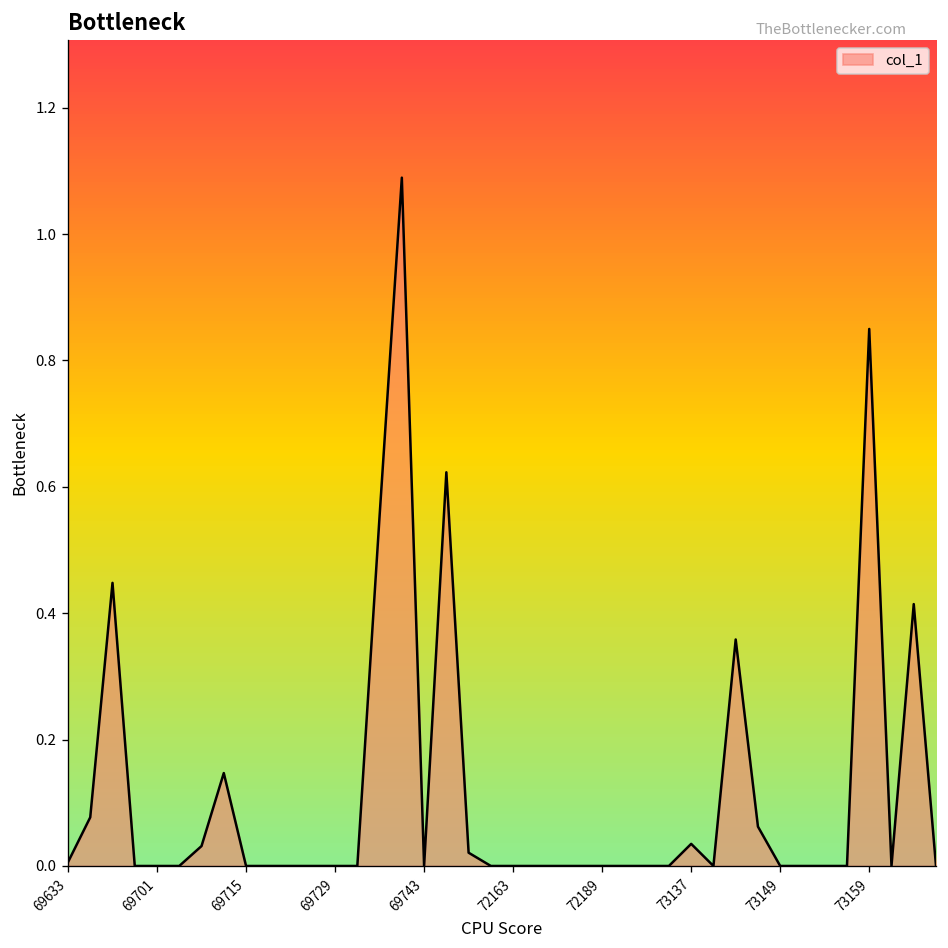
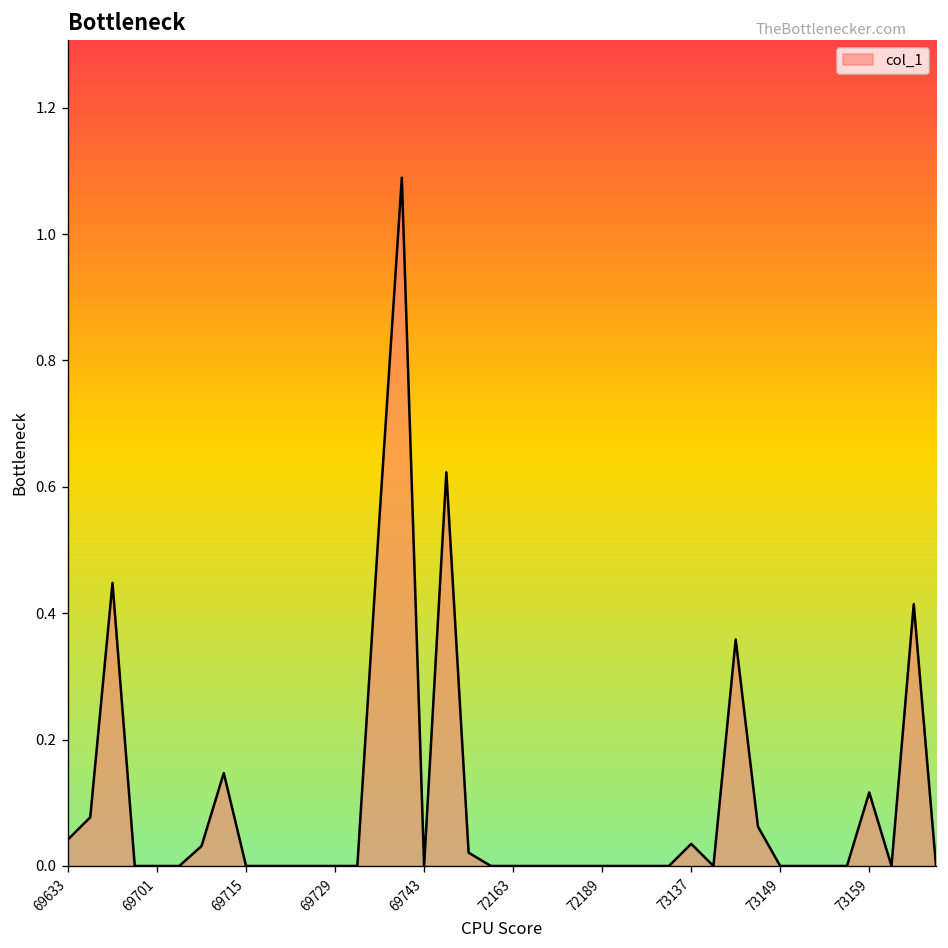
69633: 0.01 -> 0.04
73159: 0.85 -> 0.12
